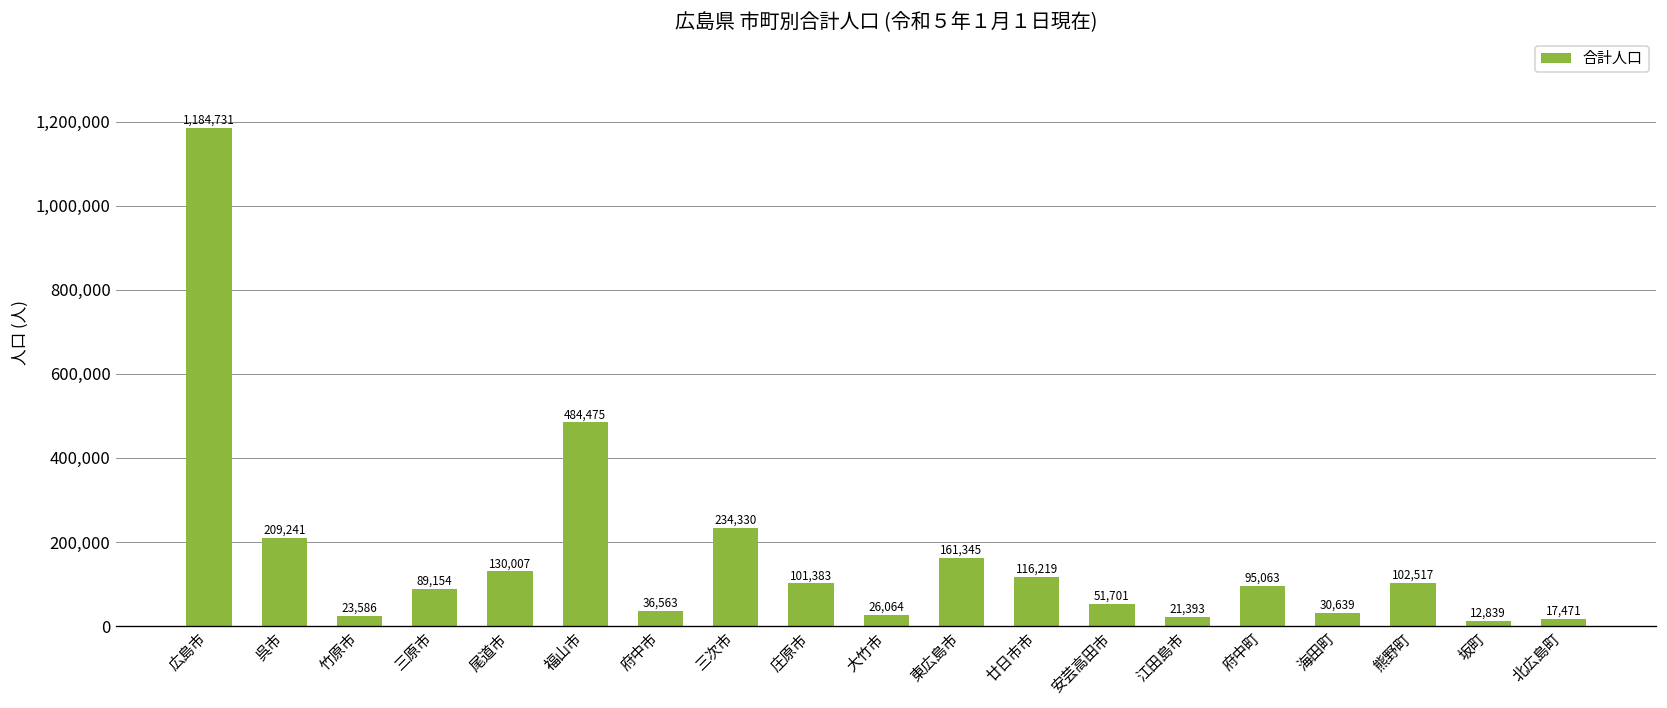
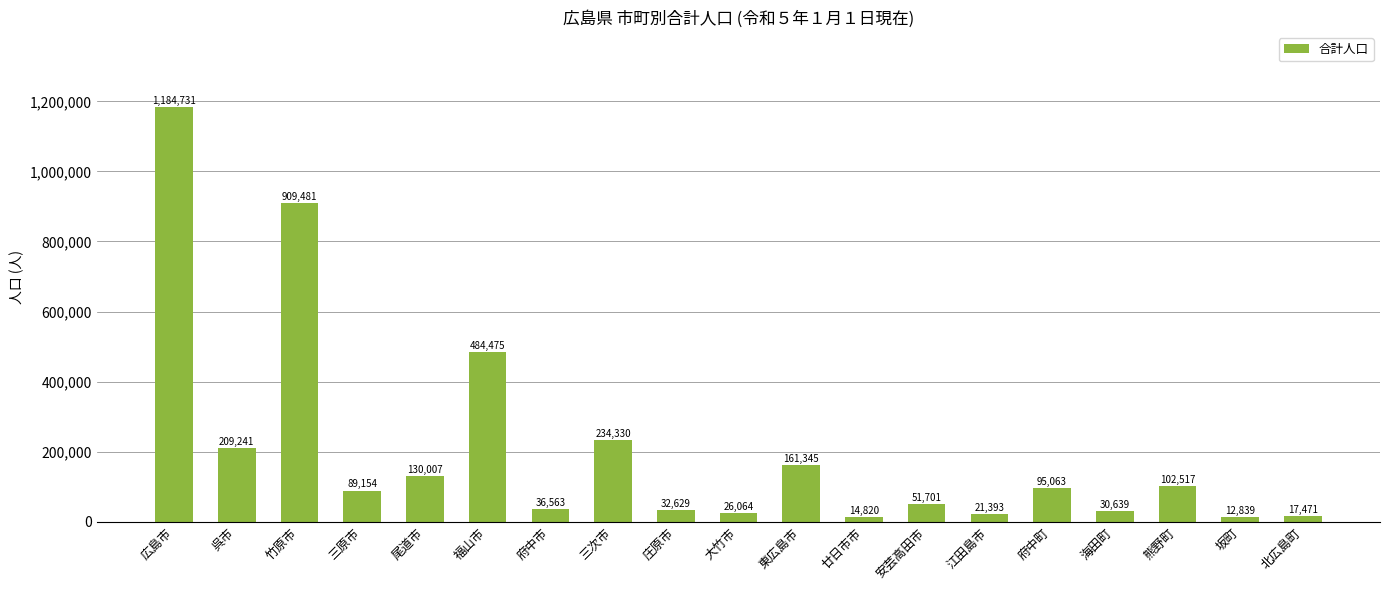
竹原市: 23,586 -> 909,481
庄原市: 101,383 -> 32,629
廿日市市: 116,219 -> 14,820
